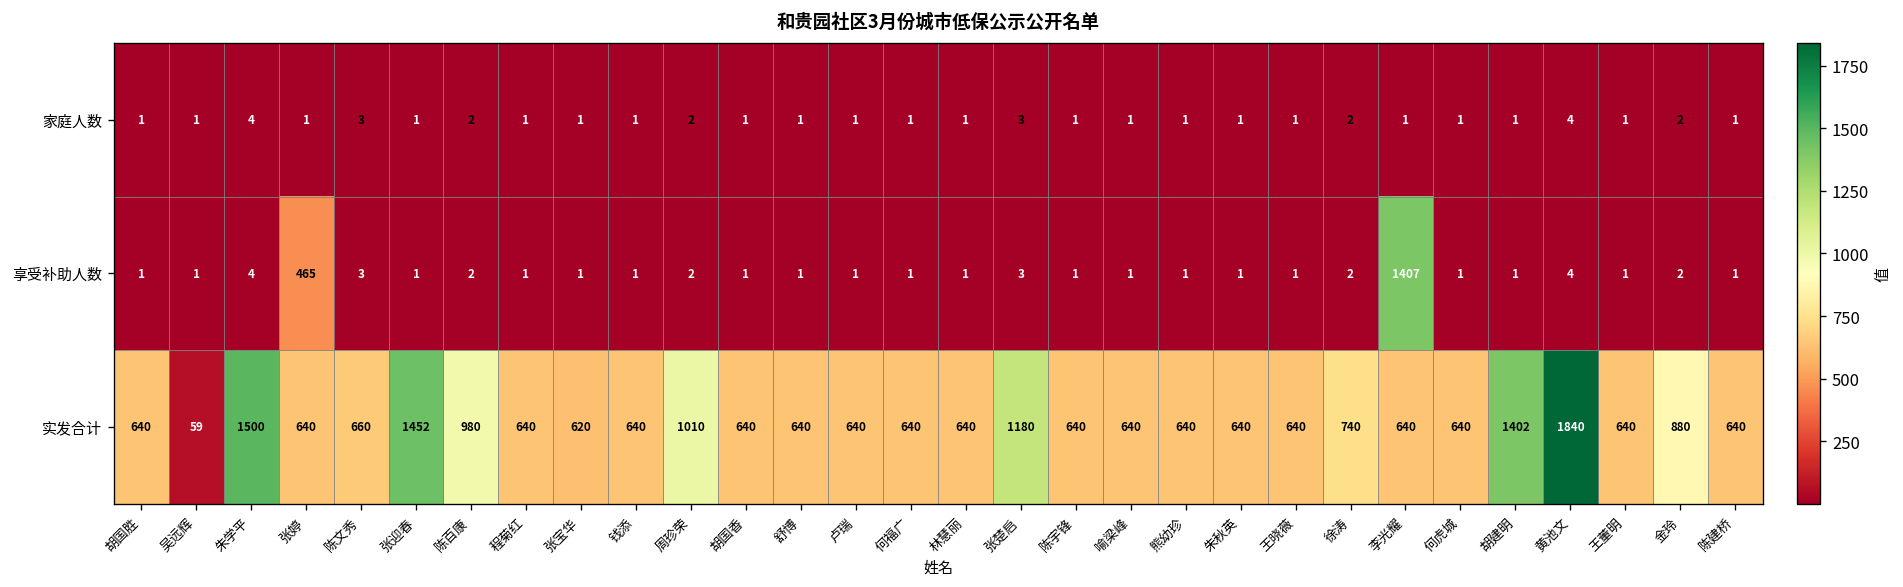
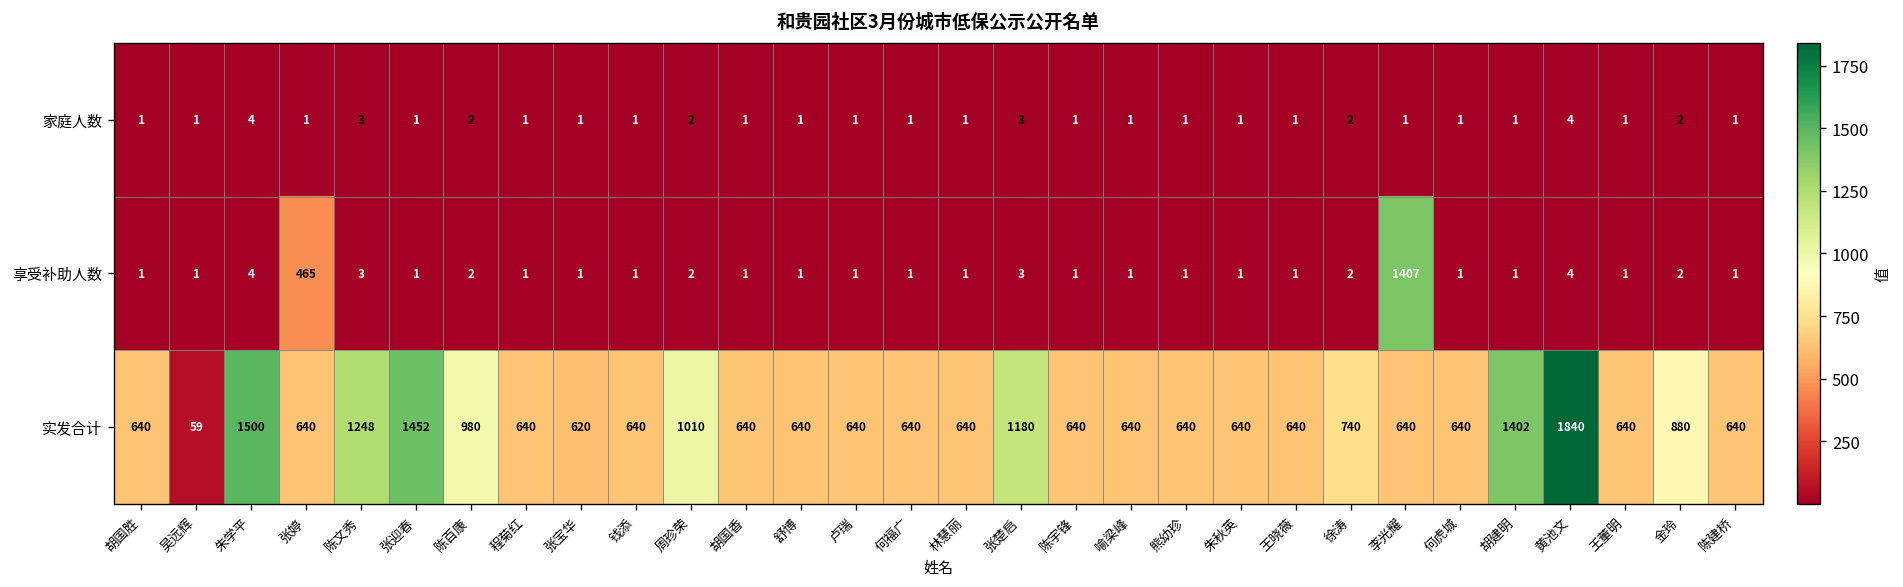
实发合计, 陈文秀: 660 -> 1248
